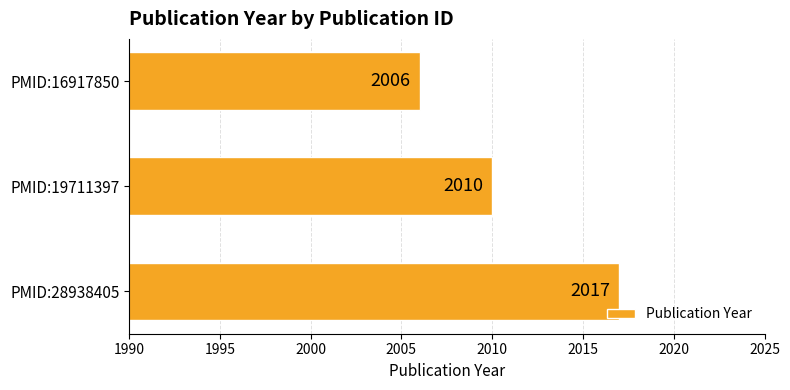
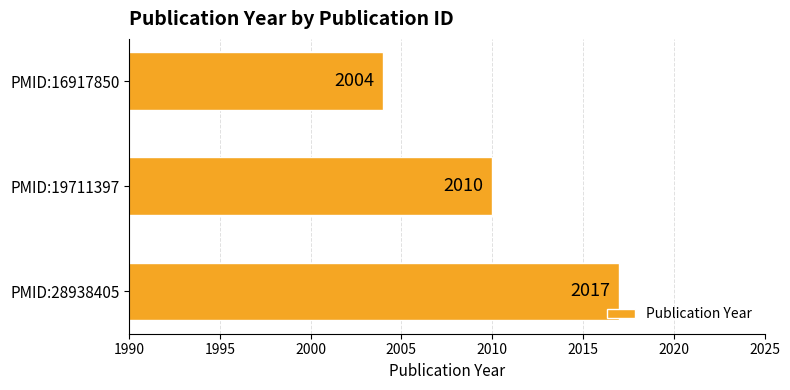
PMID:16917850: 2006 -> 2004
